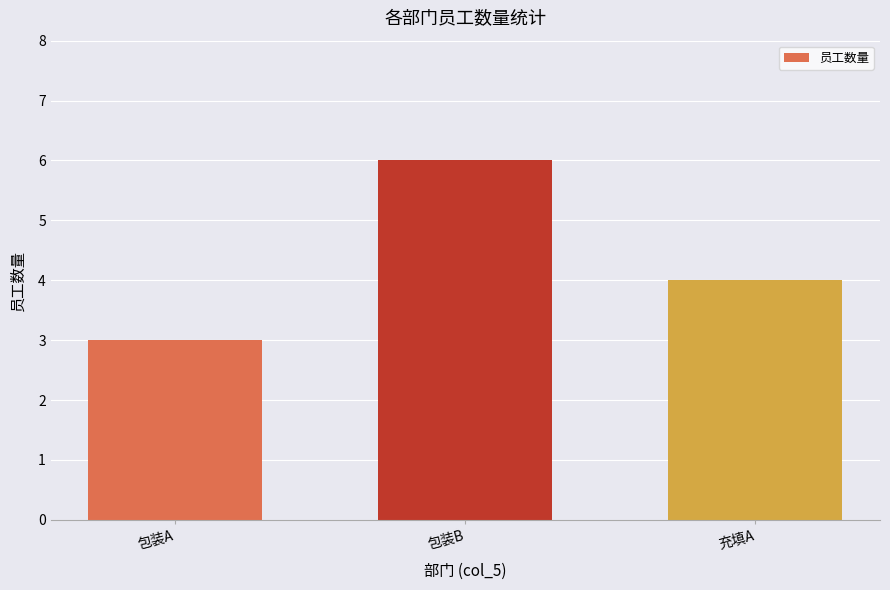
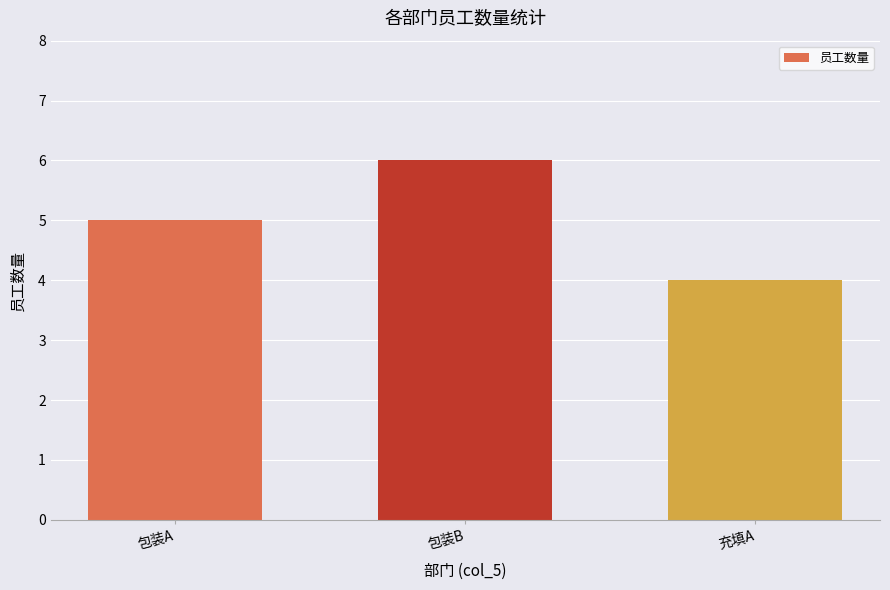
包装A: 3 -> 5
